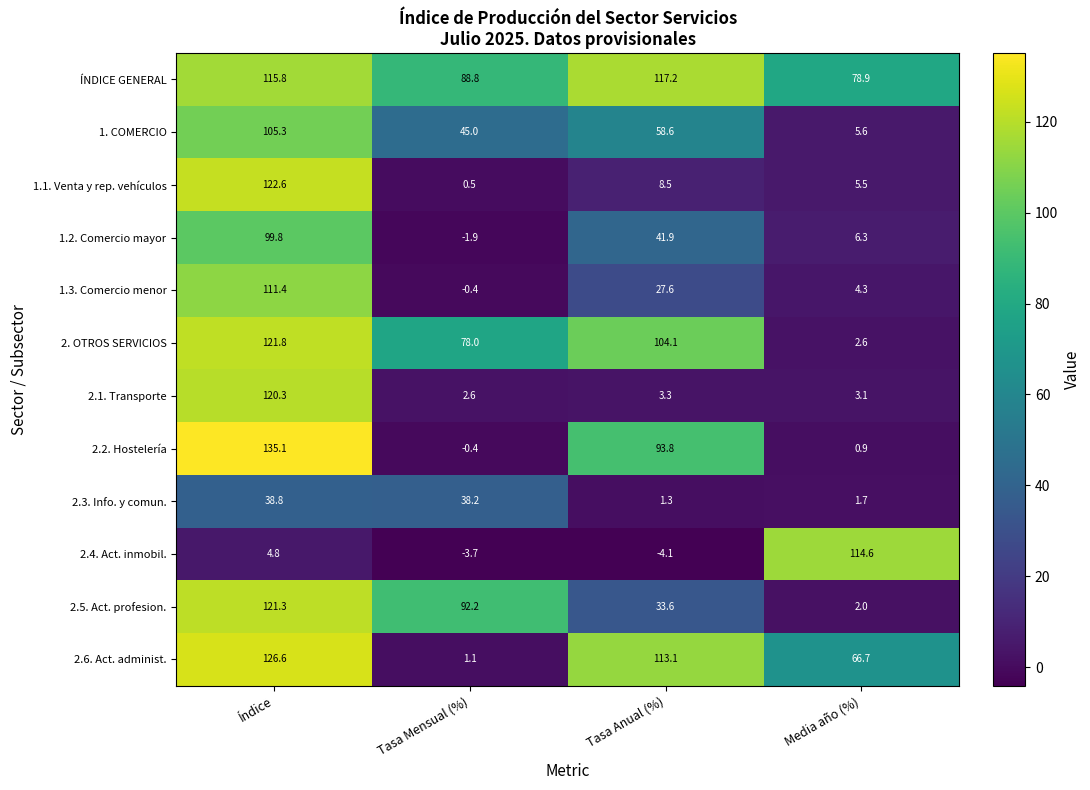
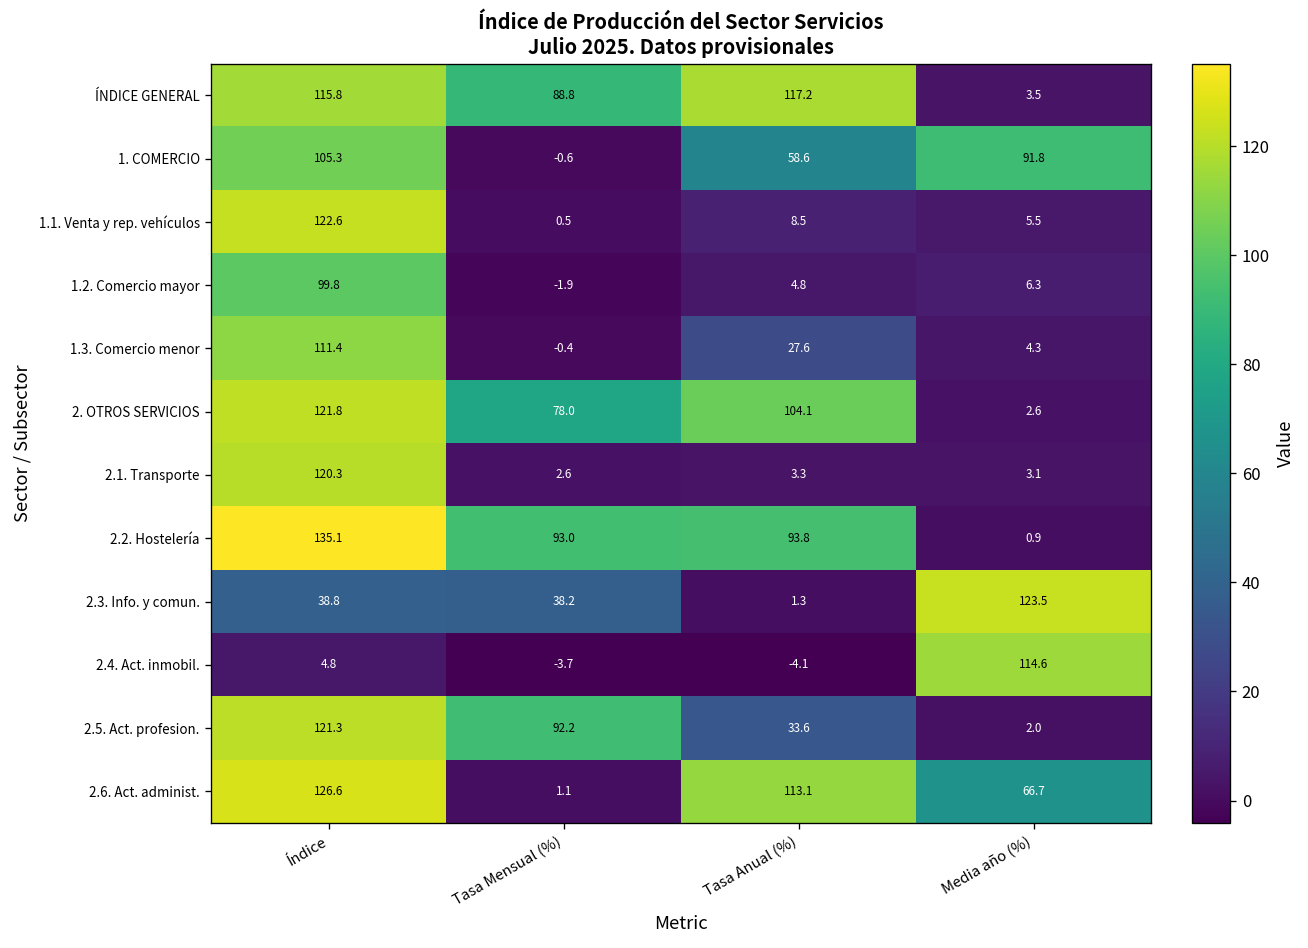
ÍNDICE GENERAL, Media año (%): 78.9 -> 3.5
1. COMERCIO, Tasa Mensual (%): 45.0 -> -0.6
1. COMERCIO, Media año (%): 5.6 -> 91.8
1.2. Comercio mayor, Tasa Anual (%): 41.9 -> 4.8
2.2. Hostelería, Tasa Mensual (%): -0.4 -> 93.0
2.3. Info. y comun., Media año (%): 1.7 -> 123.5
